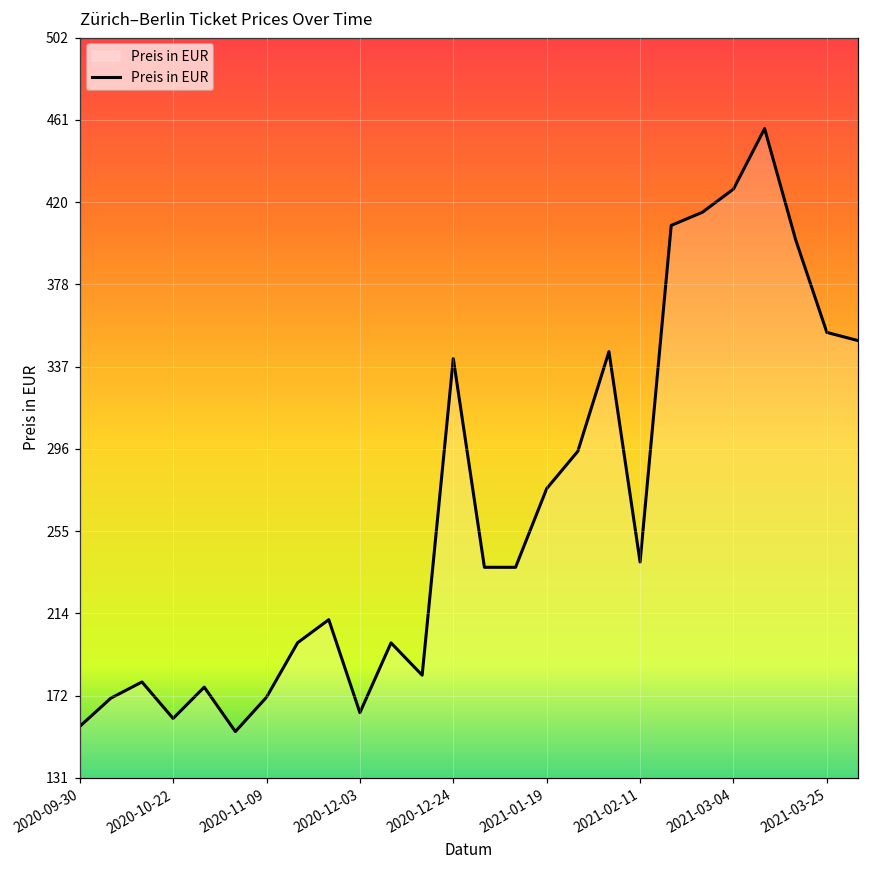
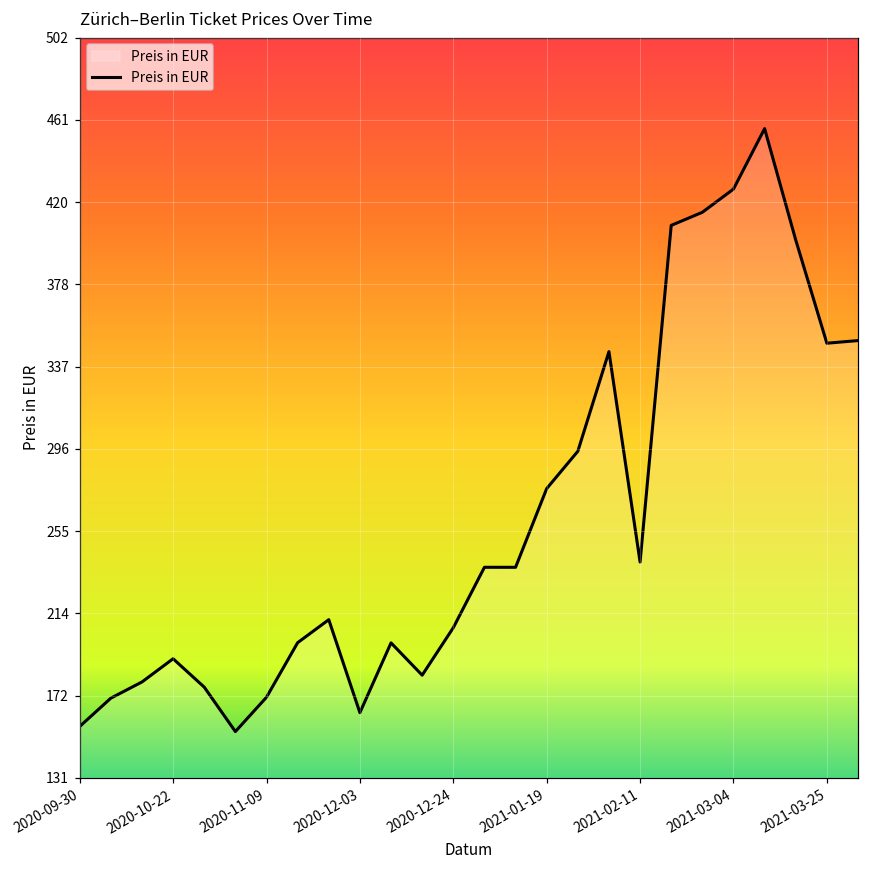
2020-10-22: 161 -> 191
2020-12-24: 341 -> 206
2021-03-25: 354 -> 349
